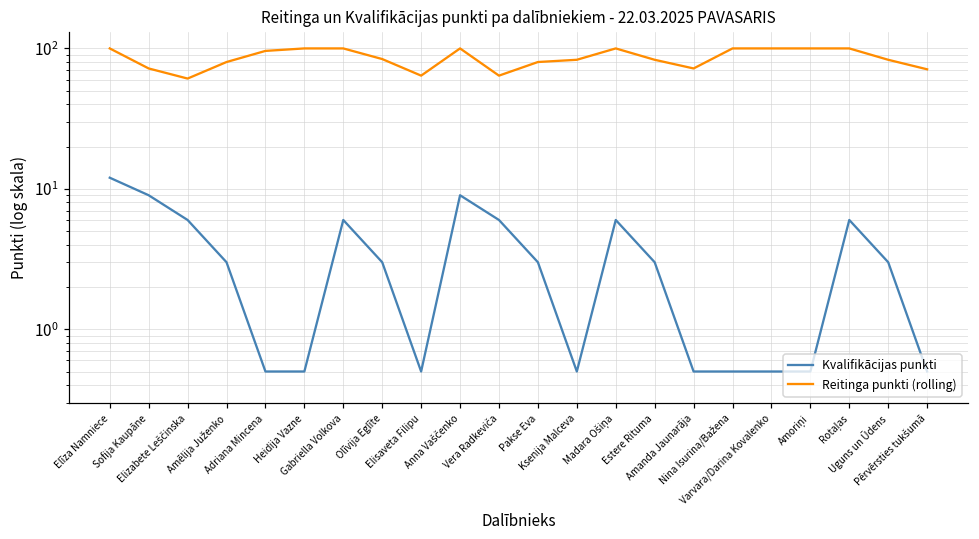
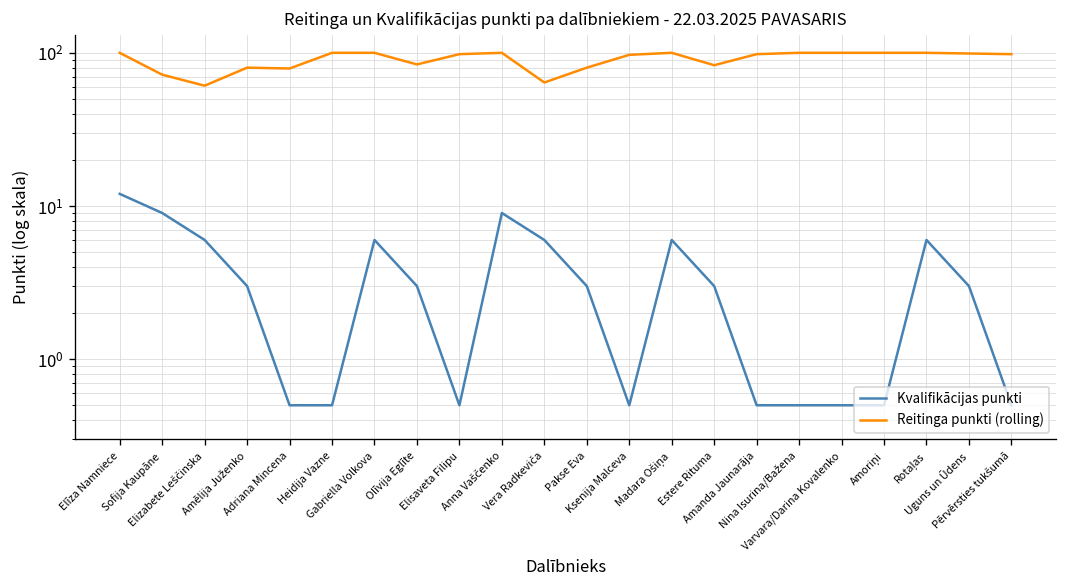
Reitinga punkti (rolling), Adriana Mincena: 100 -> 80
Reitinga punkti (rolling), Elisaveta Filipu: 60 -> 100
Reitinga punkti (rolling), Ksenija Malceva: 80 -> 100
Reitinga punkti (rolling), Amanda Jaunarāja: 70 -> 100
Reitinga punkti (rolling), Uguns un Ūdens: 80 -> 100
Reitinga punkti (rolling), Pērvērsties tukšumā: 70 -> 100
